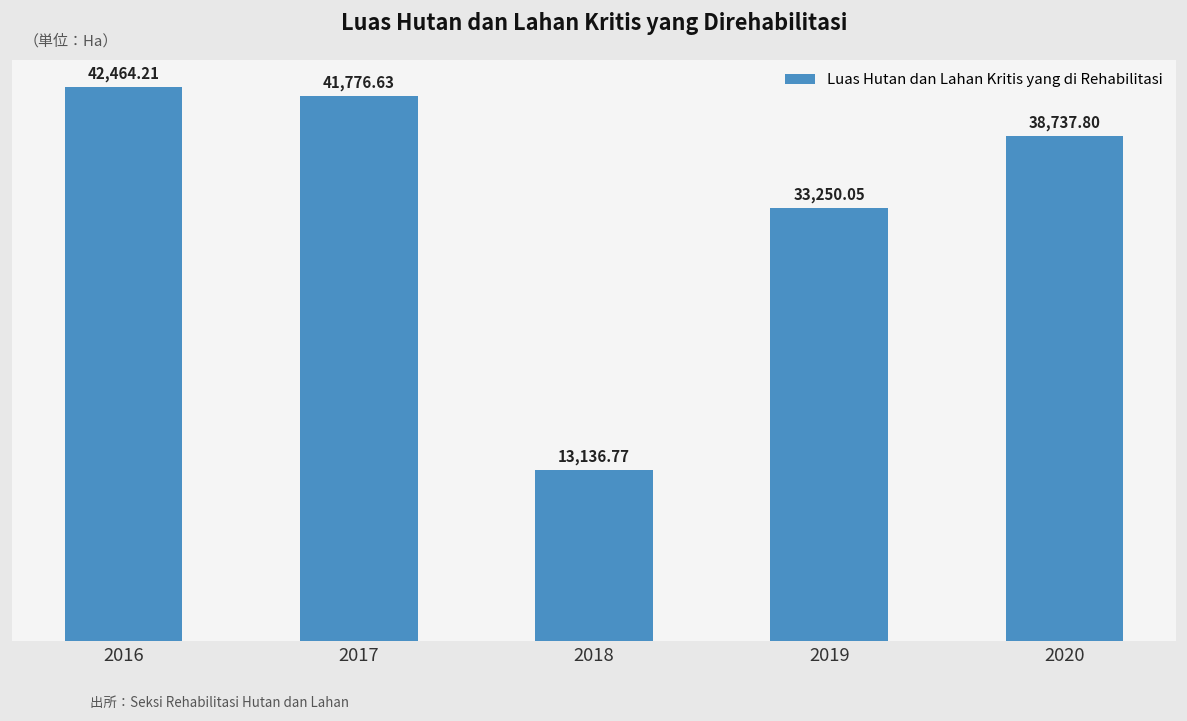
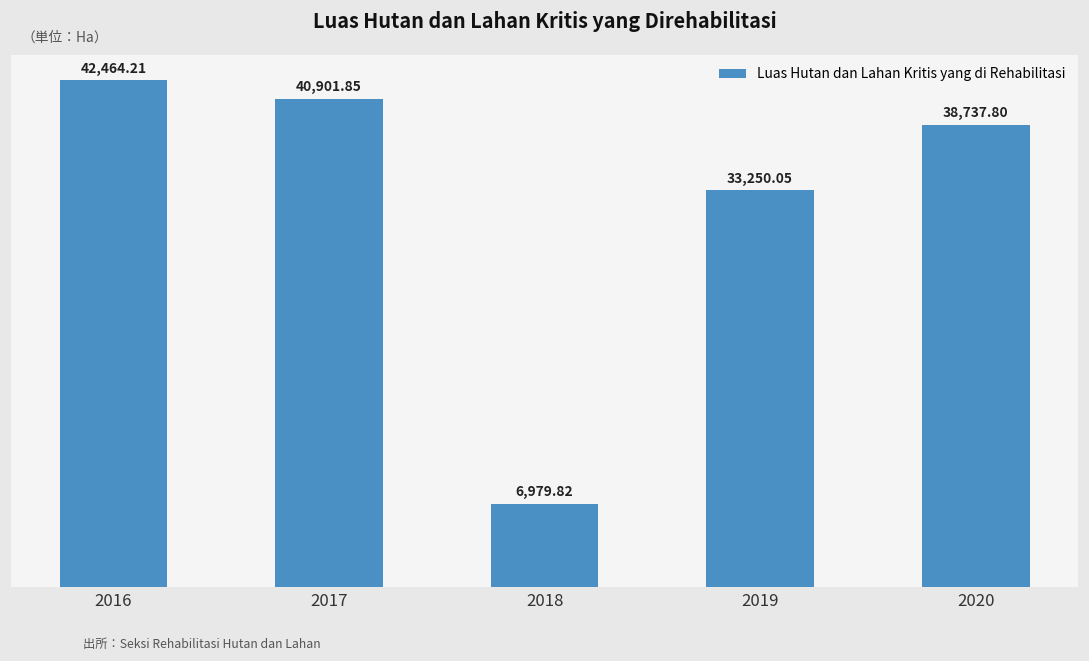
2017: 41,776.63 -> 40,901.85
2018: 13,136.77 -> 6,979.82
